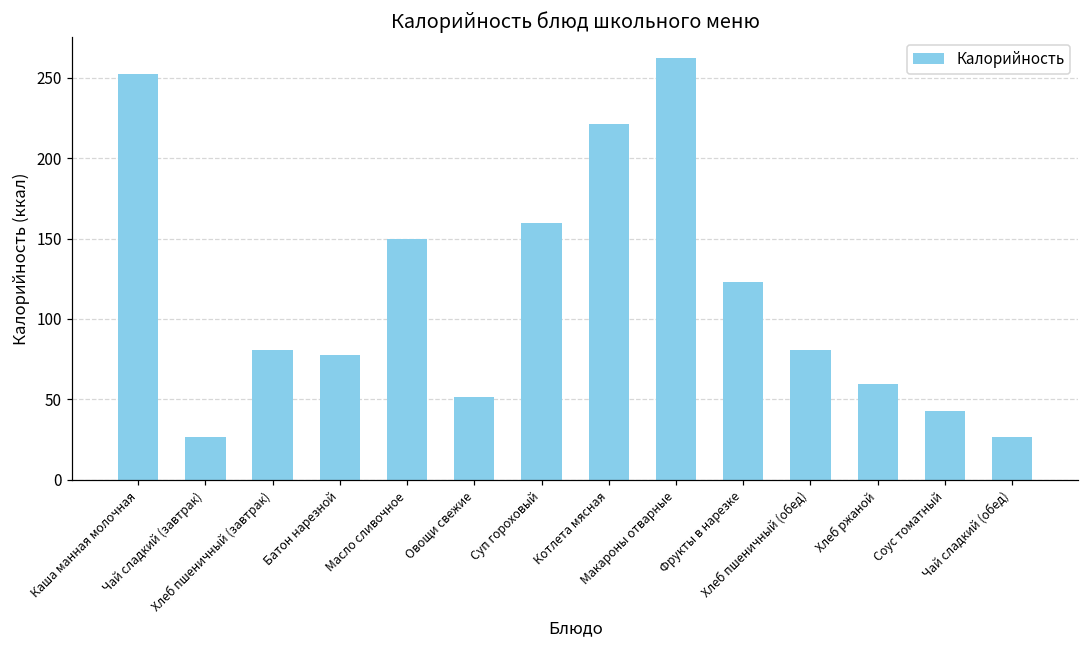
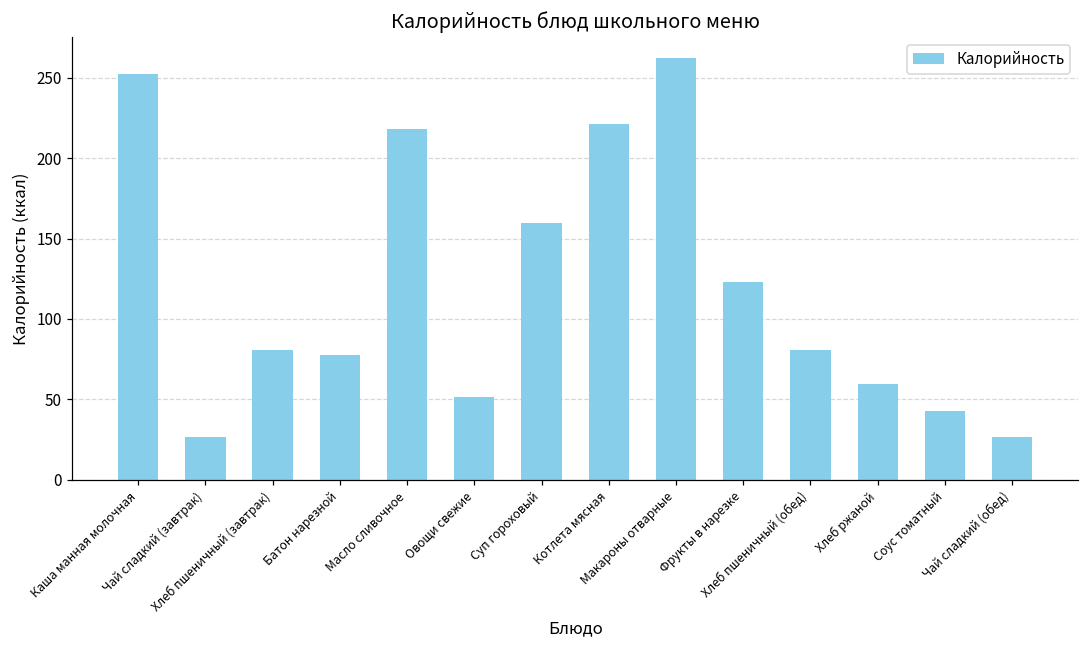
Масло сливочное: 150 -> 218
